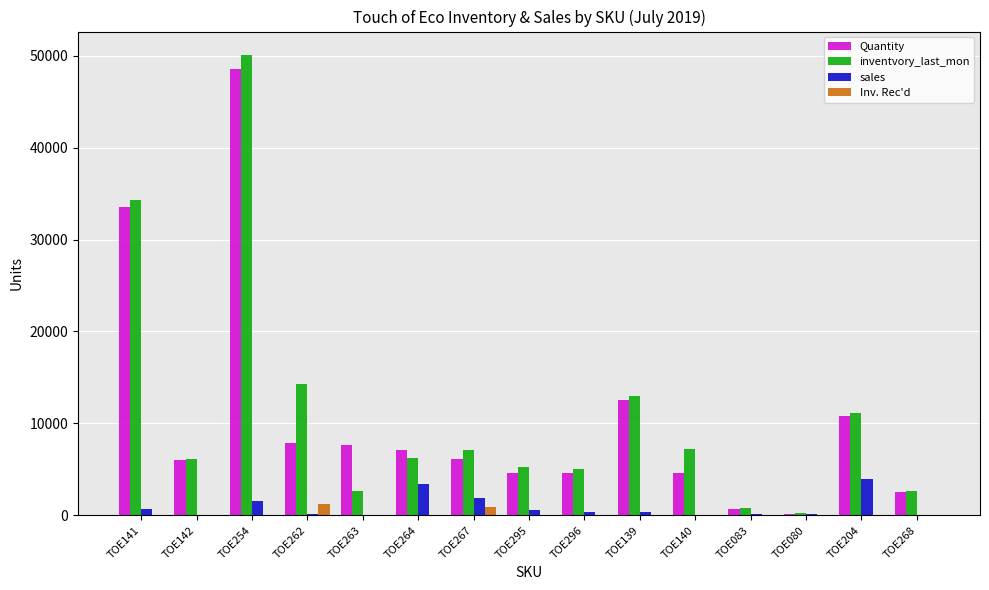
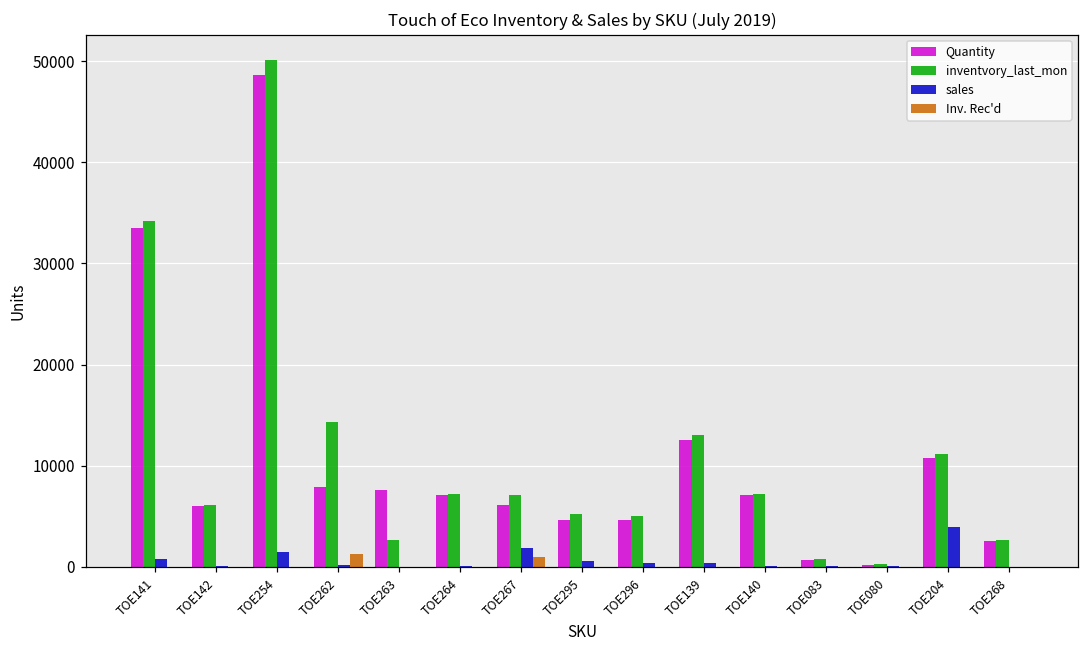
inventvory_last_mon, TOE264: 6000 -> 7000
sales, TOE264: 3000 -> 0
Quantity, TOE140: 5000 -> 7000
